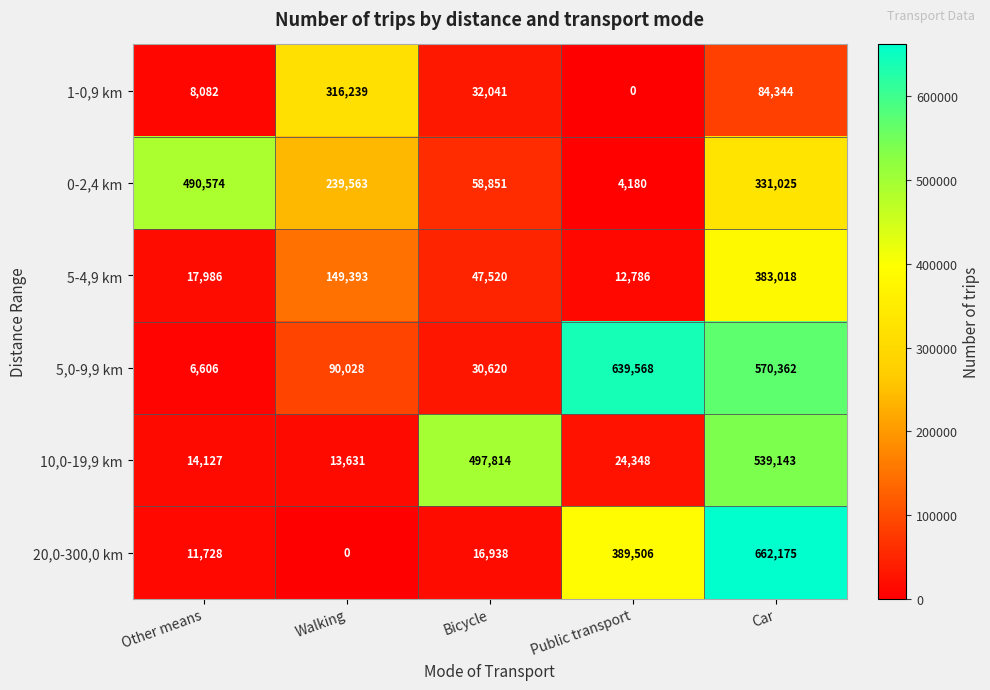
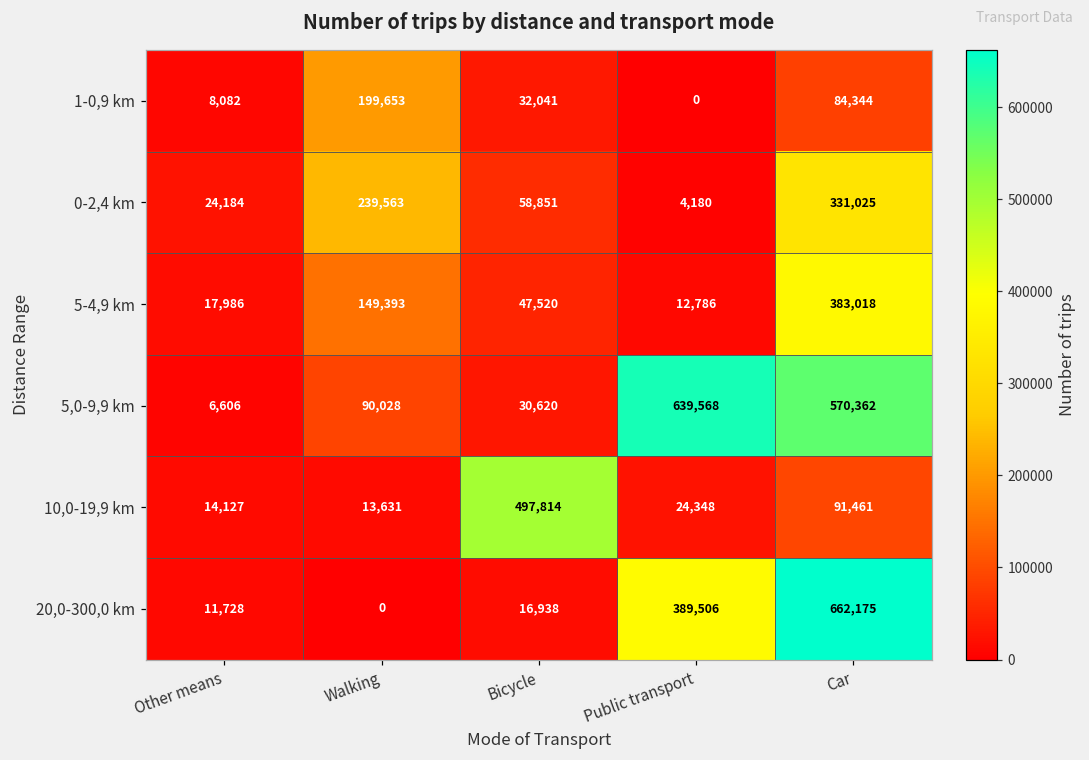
1-0,9 km, Walking: 316,239 -> 199,653
0-2,4 km, Other means: 490,574 -> 24,184
10,0-19,9 km, Car: 539,143 -> 91,461
